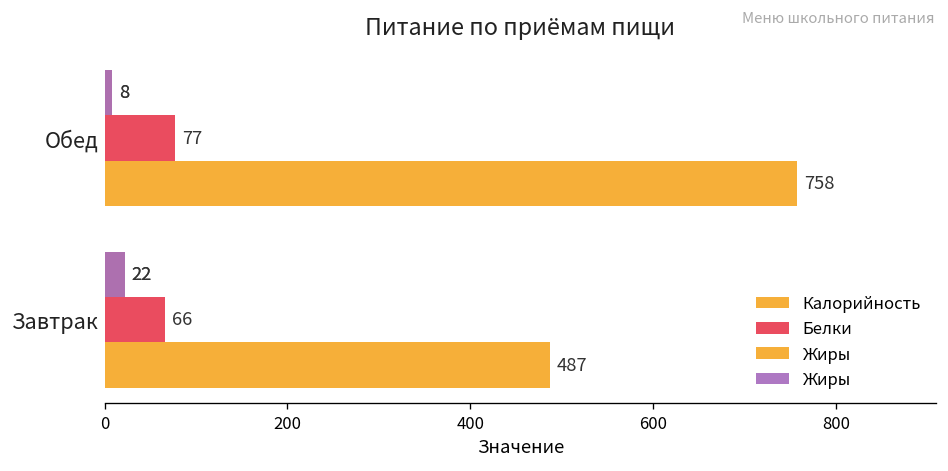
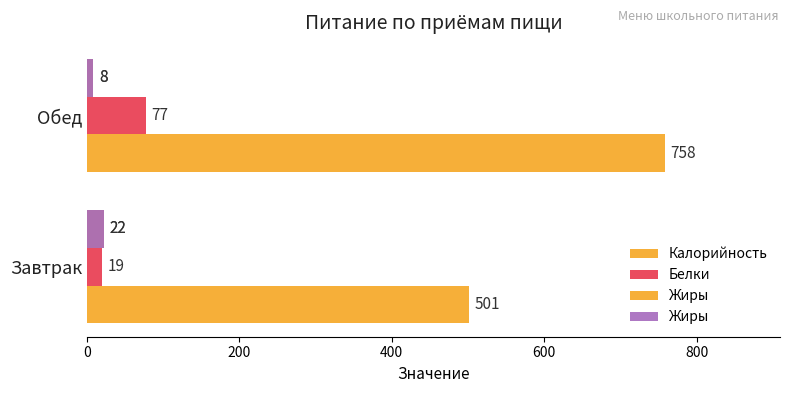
Белки, Завтрак: 66 -> 19
Калорийность, Завтрак: 487 -> 501
